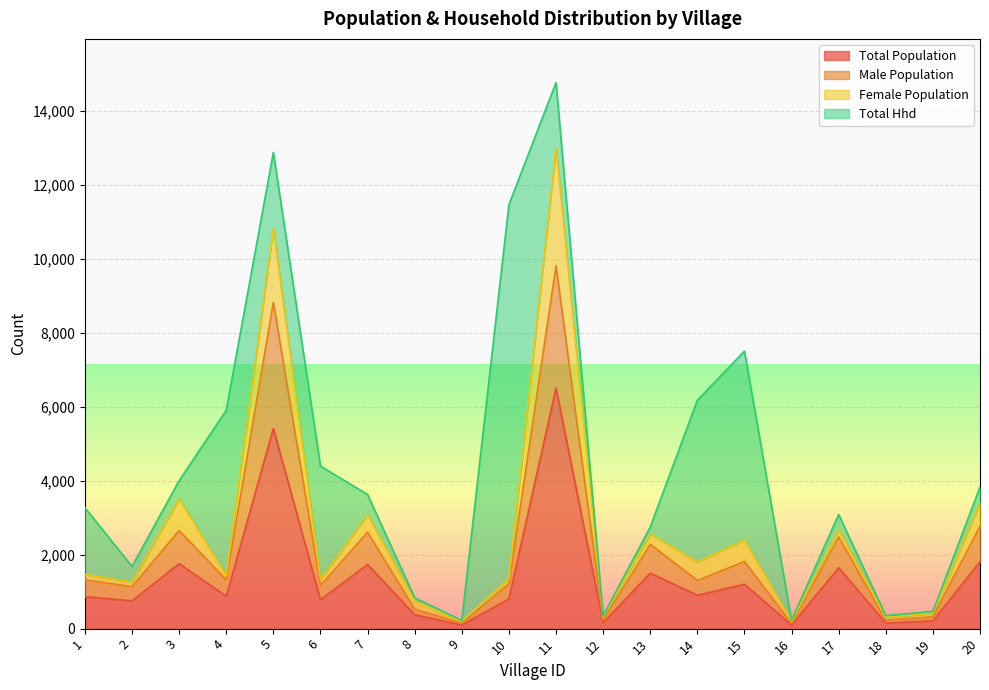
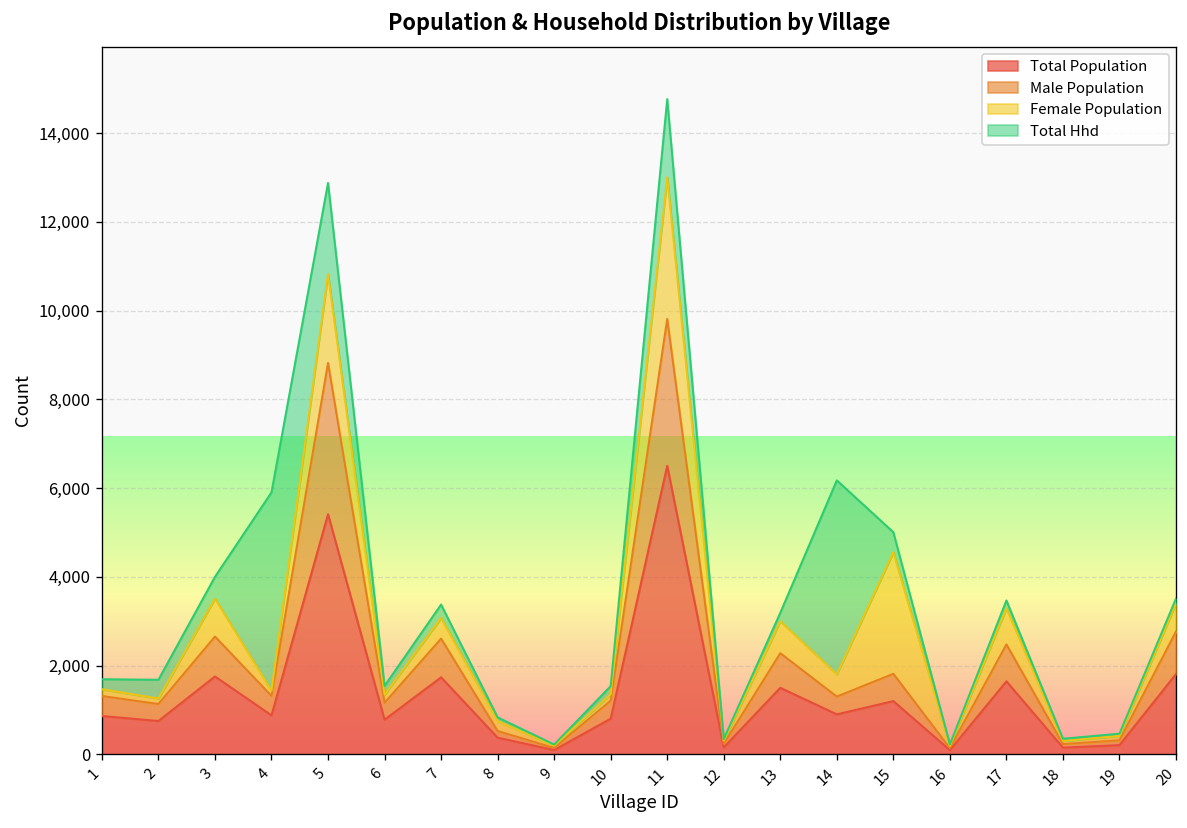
Total Hhd, 1: 1,800 -> 200
Total Hhd, 6: 3,100 -> 200
Total Hhd, 7: 600 -> 300
Total Hhd, 10: 10,100 -> 200
Female Population, 13: 300 -> 700
Female Population, 15: 600 -> 2,700
Total Hhd, 15: 5,100 -> 500
Female Population, 17: 200 -> 800
Total Hhd, 17: 400 -> 200
Total Hhd, 20: 400 -> 100
